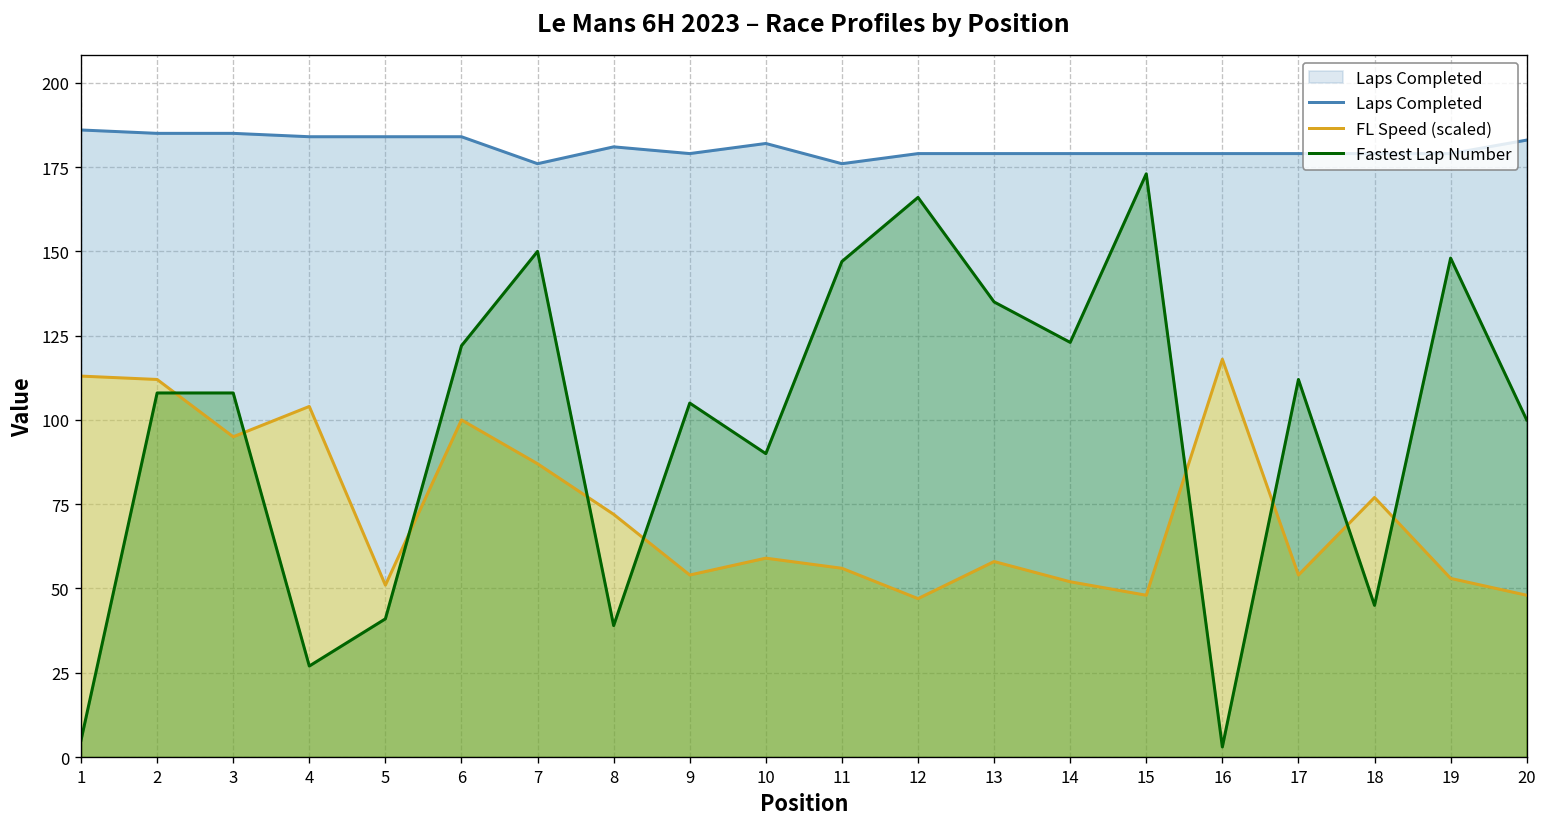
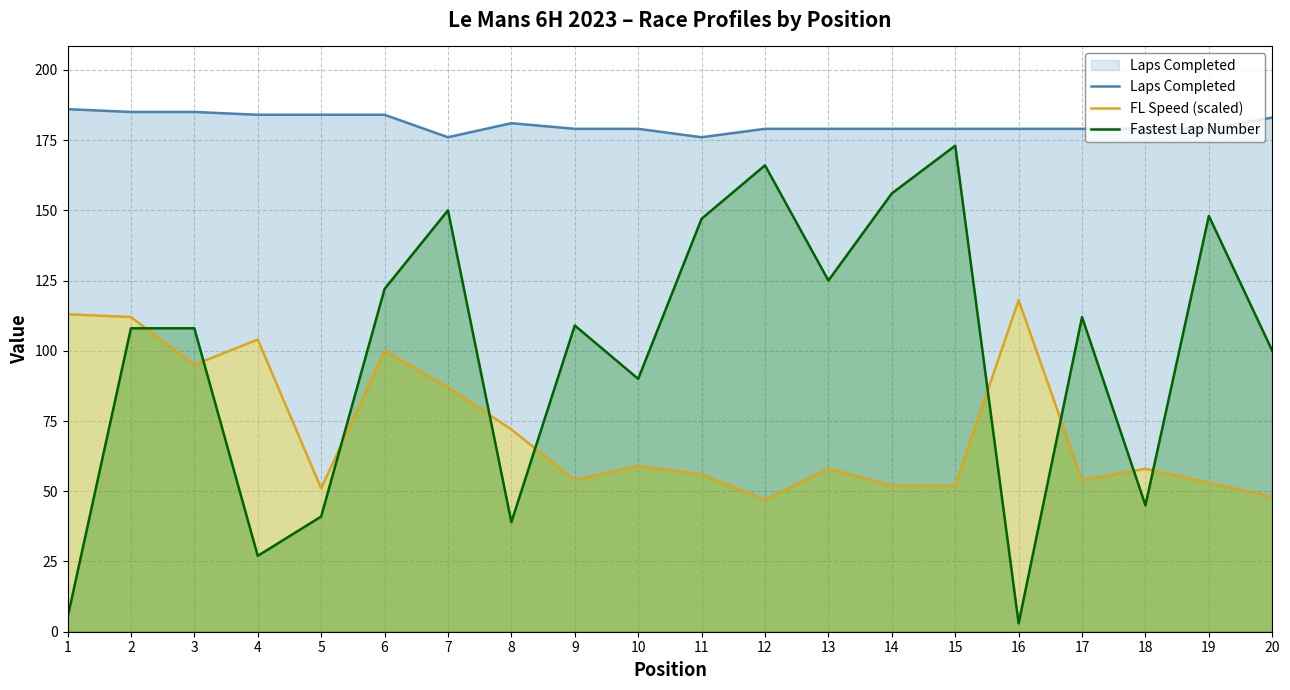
Fastest Lap Number, 9: 105 -> 109
Laps Completed, 10: 182 -> 179
Fastest Lap Number, 13: 135 -> 125
Fastest Lap Number, 14: 123 -> 156
FL Speed (scaled), 15: 48 -> 52
FL Speed (scaled), 18: 77 -> 58
